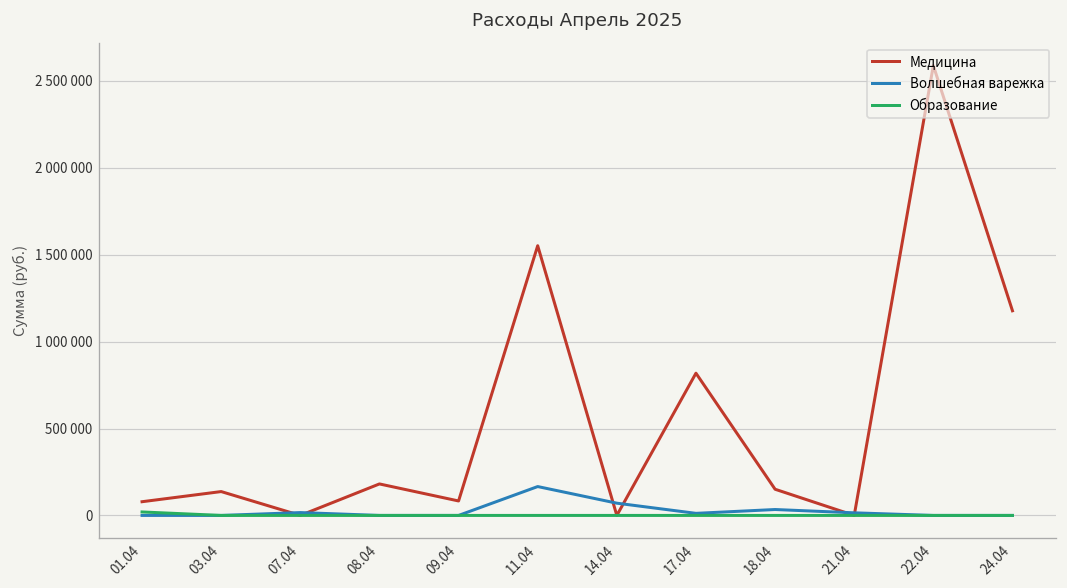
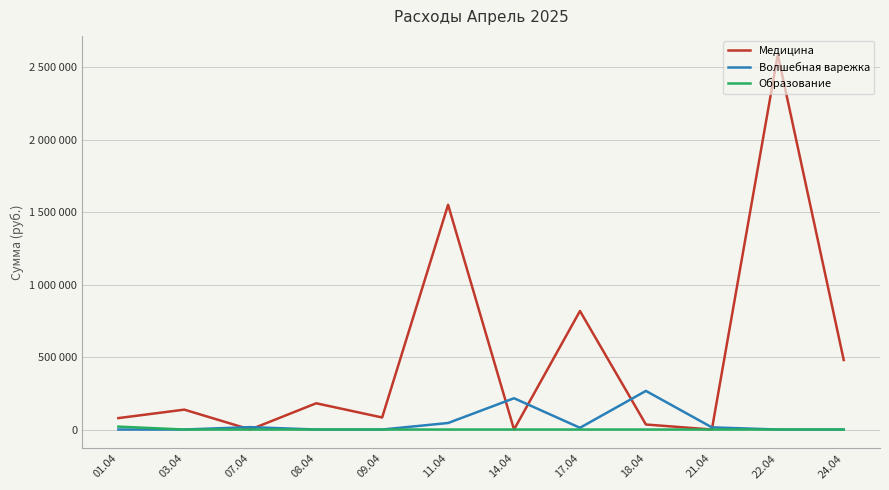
Волшебная варежка, 11.04: 170000 -> 50000
Волшебная варежка, 14.04: 70000 -> 220000
Медицина, 18.04: 150000 -> 30000
Волшебная варежка, 18.04: 30000 -> 270000
Медицина, 24.04: 1180000 -> 480000
